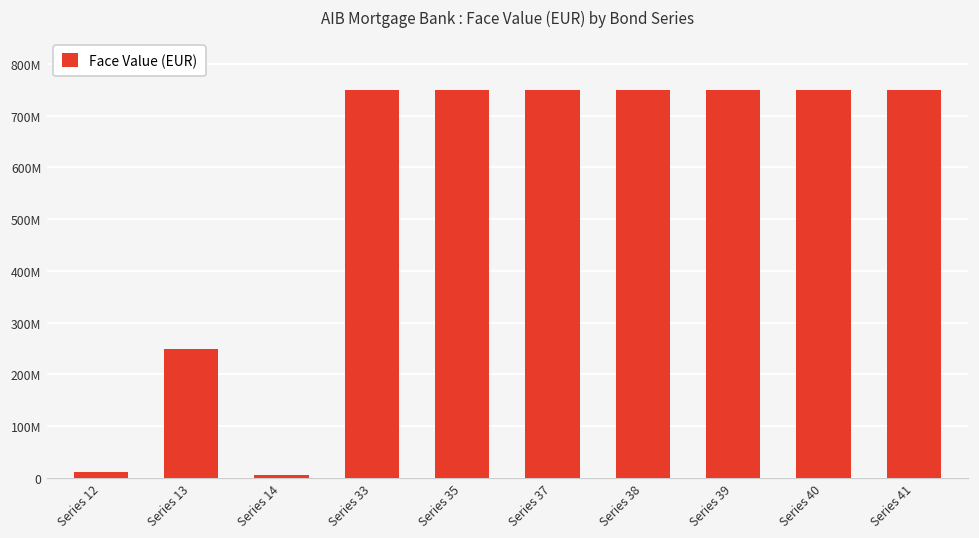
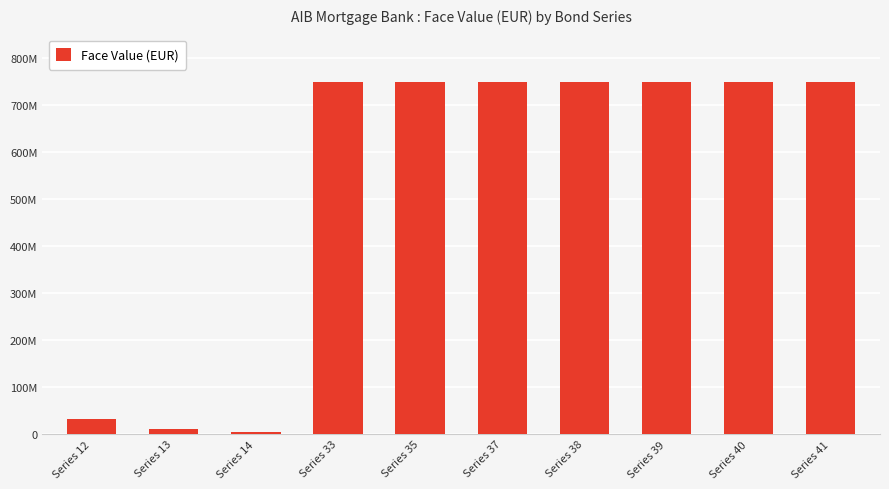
Series 12: 10000000 -> 30000000
Series 13: 250000000 -> 10000000
